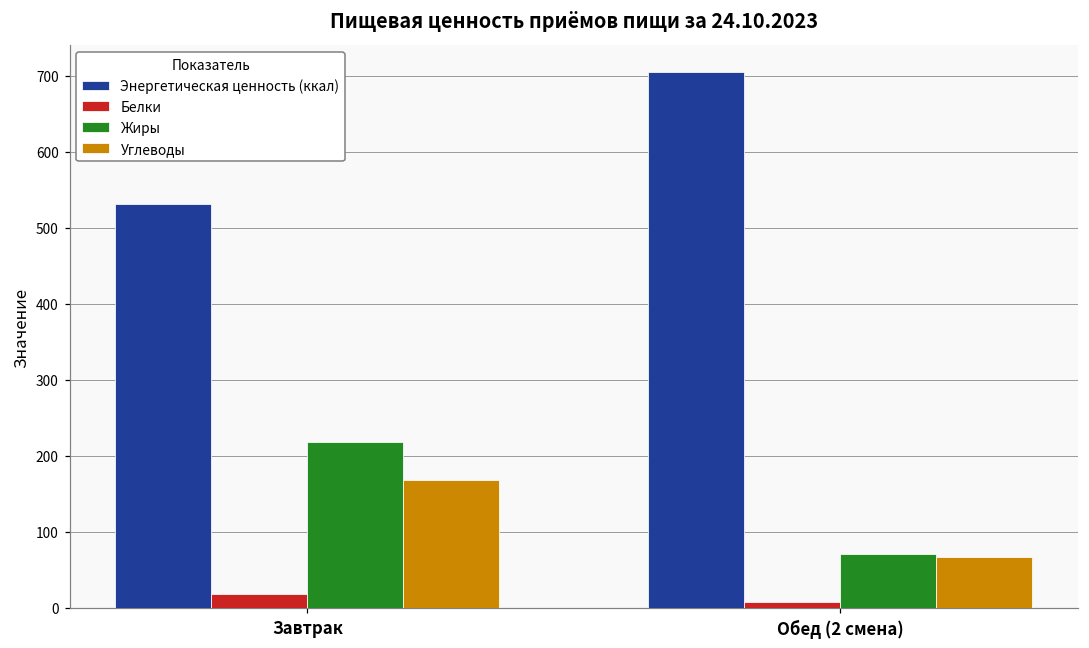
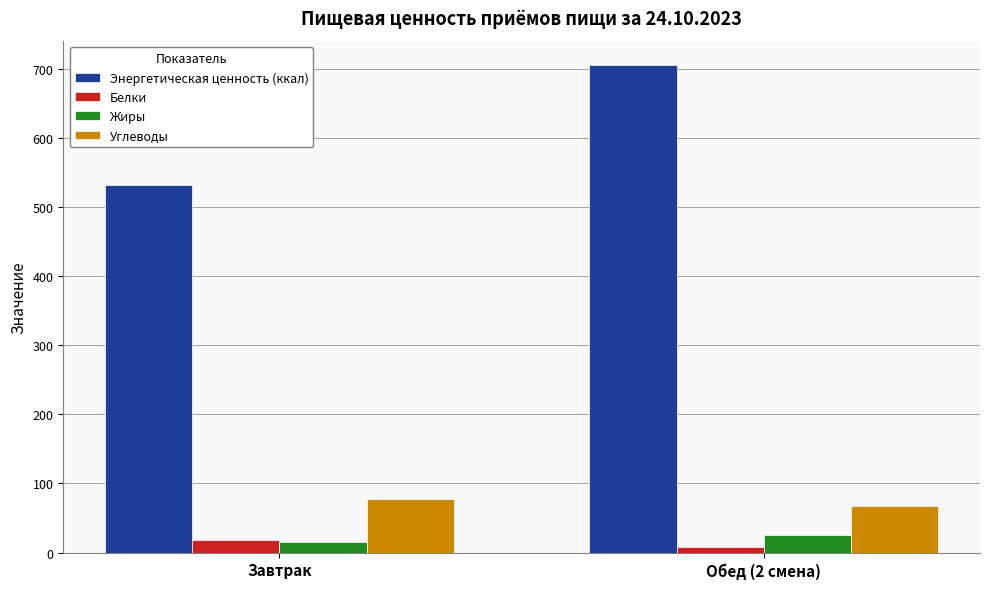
Жиры, Завтрак: 220 -> 20
Углеводы, Завтрак: 170 -> 80
Жиры, Обед (2 смена): 70 -> 20
